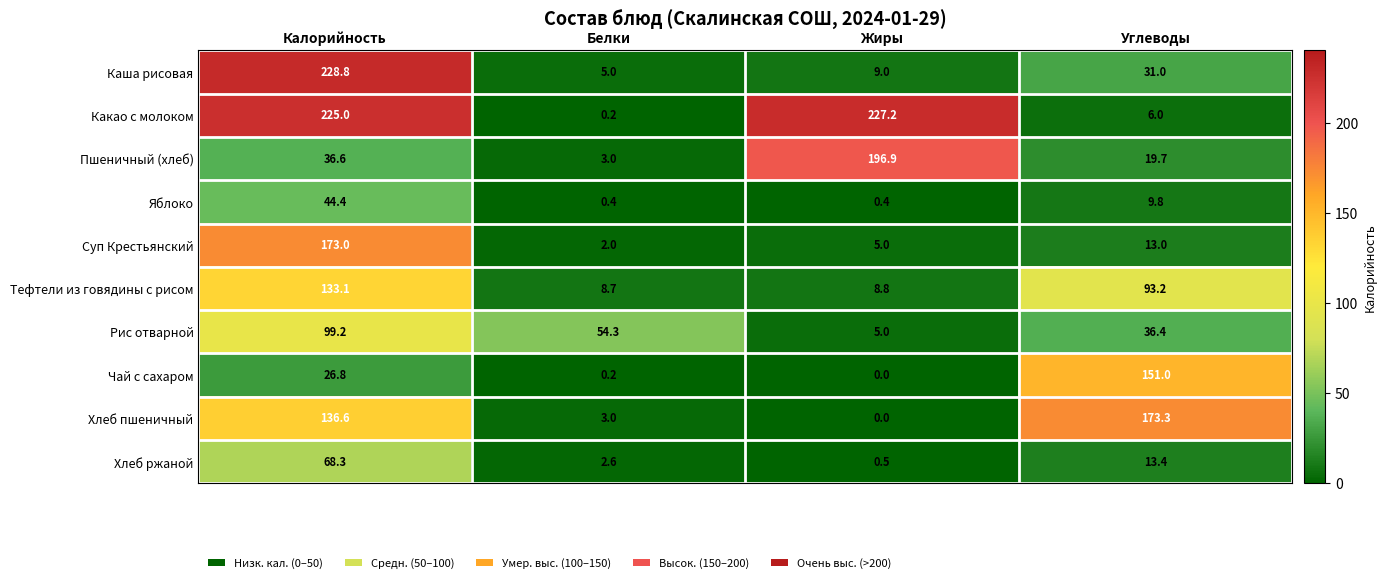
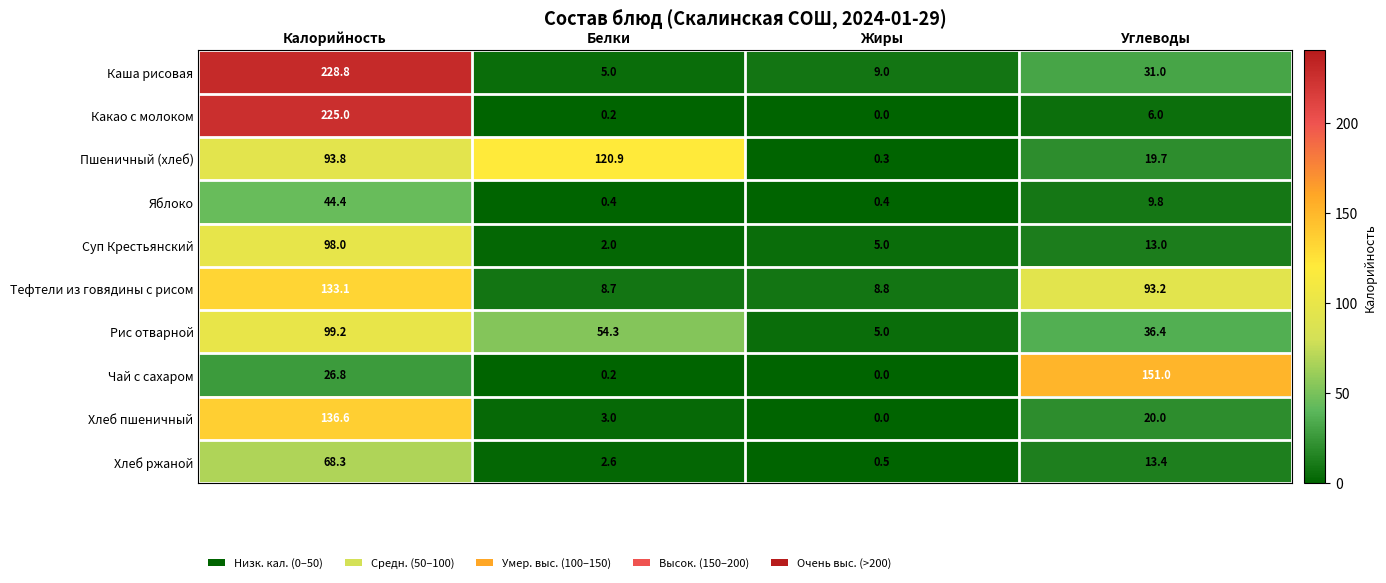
Какао с молоком, Жиры: 227.2 -> 0.0
Пшеничный (хлеб), Калорийность: 36.6 -> 93.8
Пшеничный (хлеб), Белки: 3.0 -> 120.9
Пшеничный (хлеб), Жиры: 196.9 -> 0.3
Суп Крестьянский, Калорийность: 173.0 -> 98.0
Хлеб пшеничный, Углеводы: 173.3 -> 20.0
